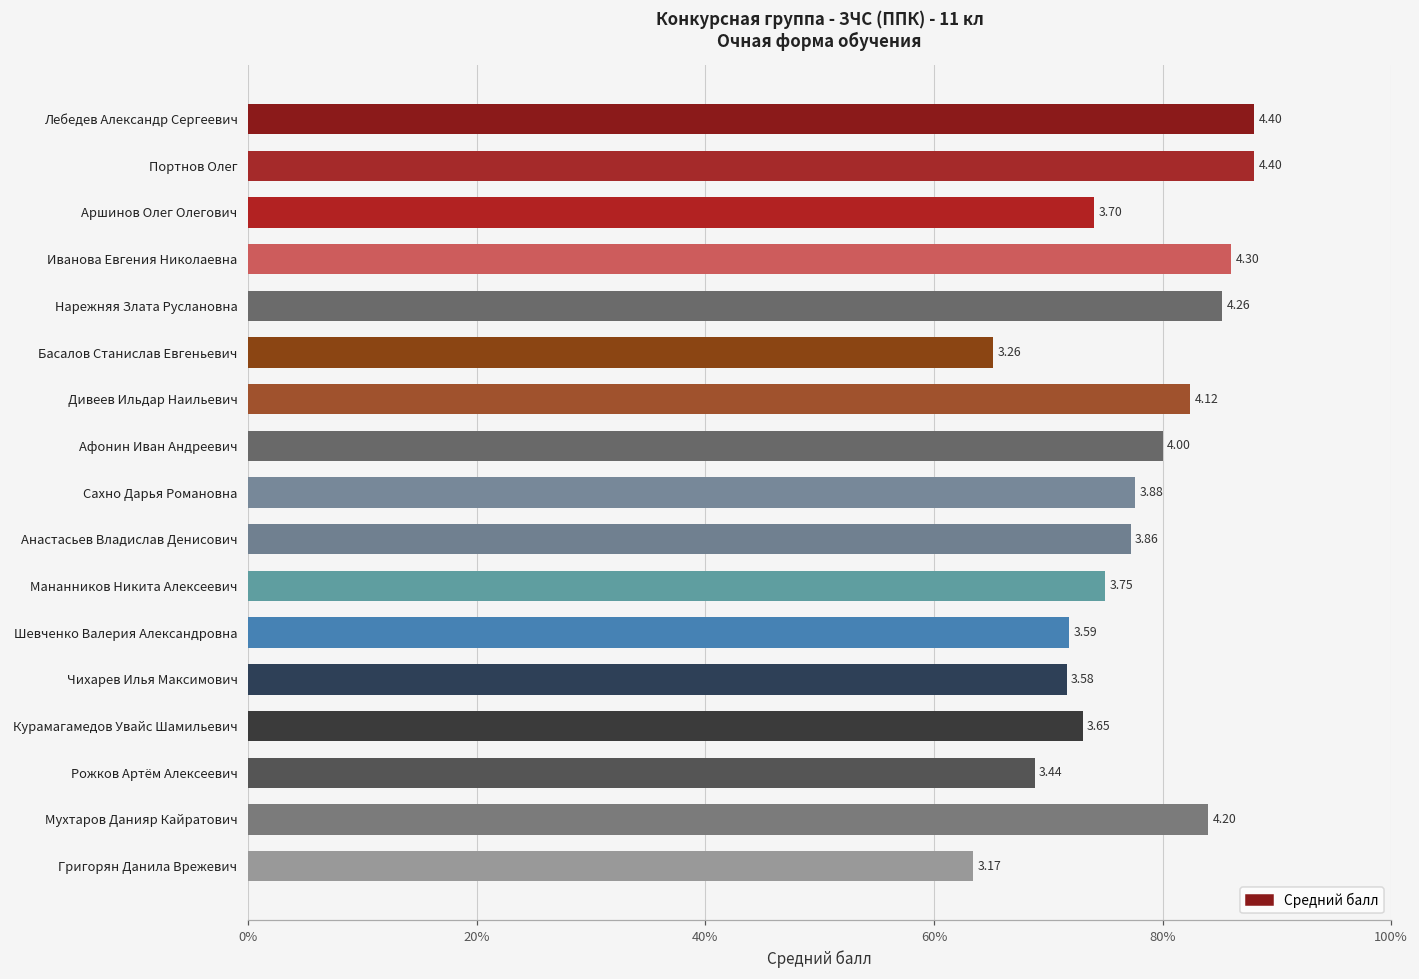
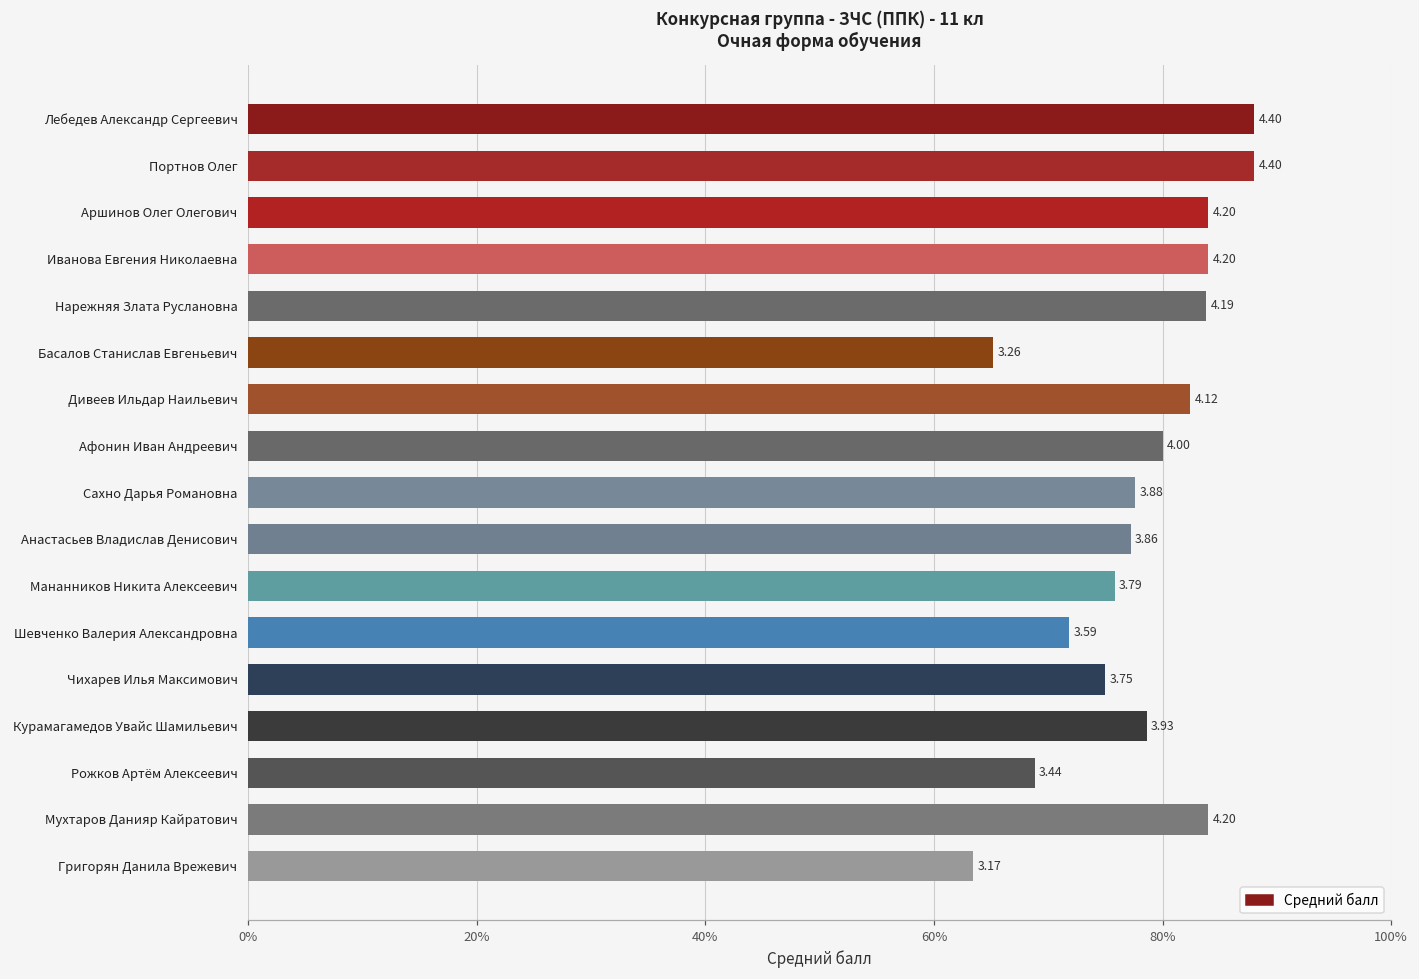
Аршинов Олег Олегович: 3.70 -> 4.20
Иванова Евгения Николаевна: 4.30 -> 4.20
Нарежняя Злата Руслановна: 4.26 -> 4.19
Мананников Никита Алексеевич: 3.75 -> 3.79
Чихарев Илья Максимович: 3.58 -> 3.75
Курамагамедов Увайс Шамильевич: 3.65 -> 3.93
